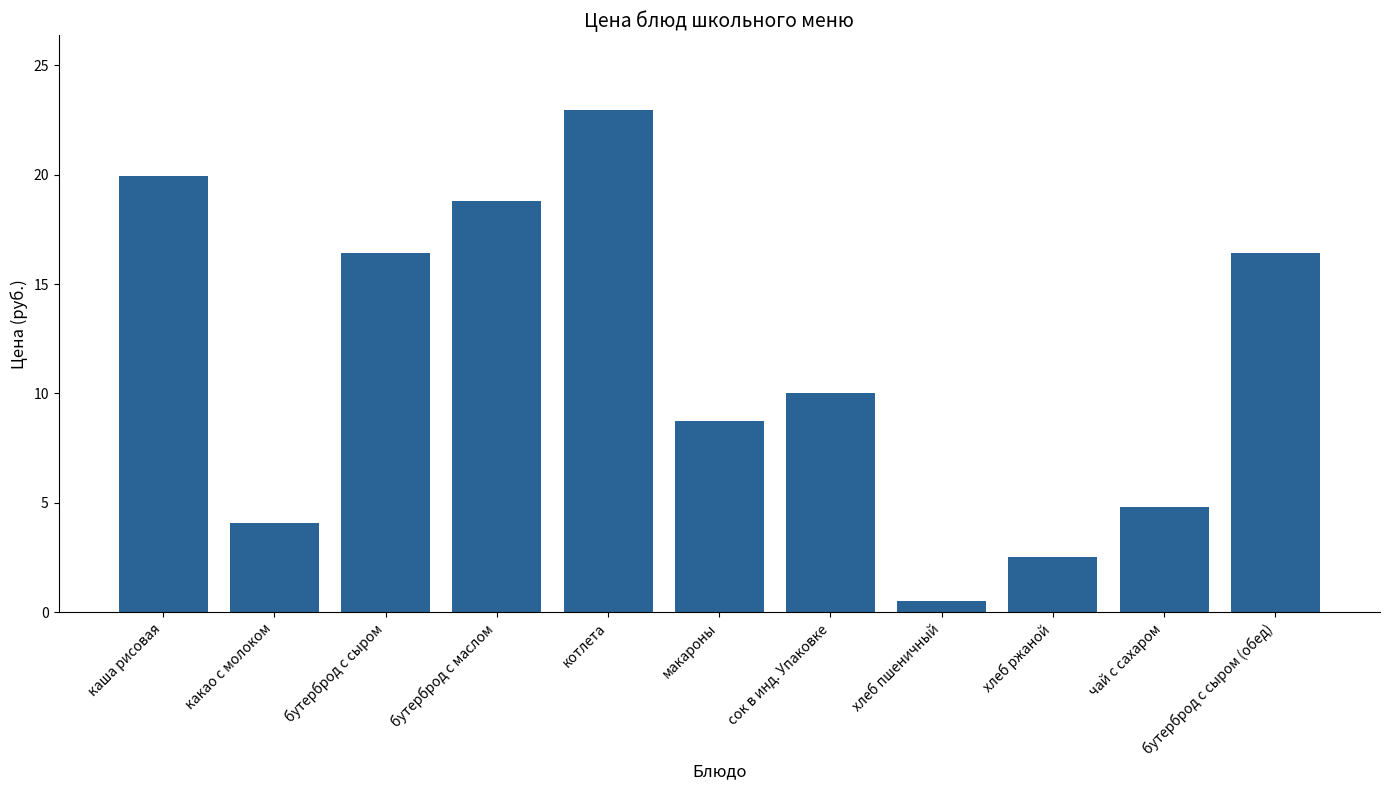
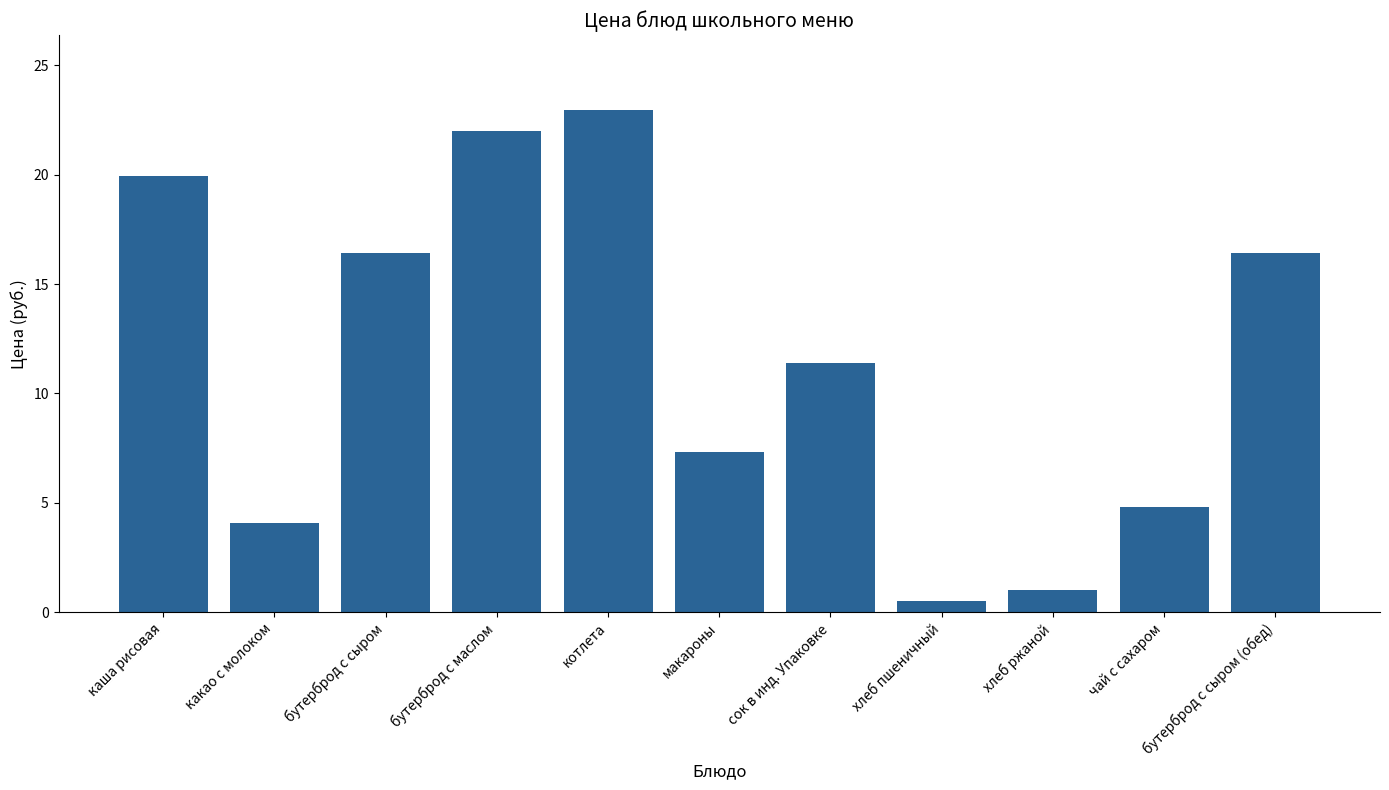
бутерброд с маслом: 18.8 -> 22.0
макароны: 8.7 -> 7.3
сок в инд. Упаковке: 10.0 -> 11.4
хлеб ржаной: 2.5 -> 1.0
